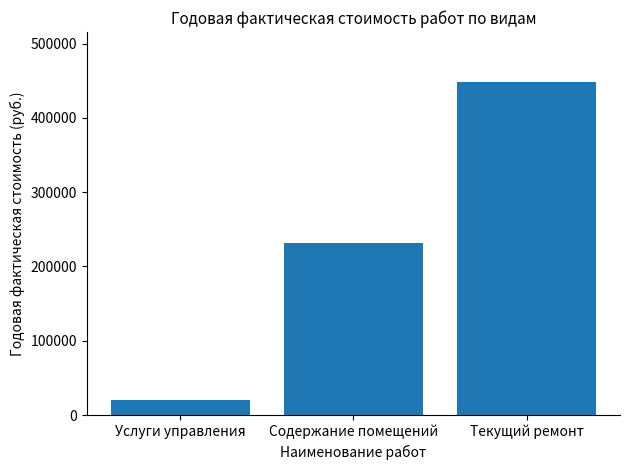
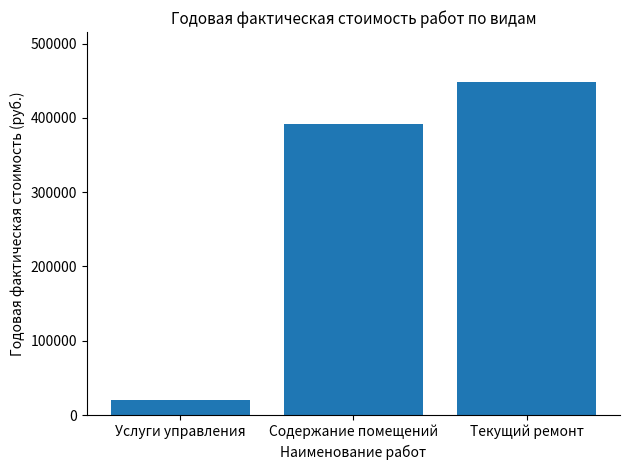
Содержание помещений: 230000 -> 390000
